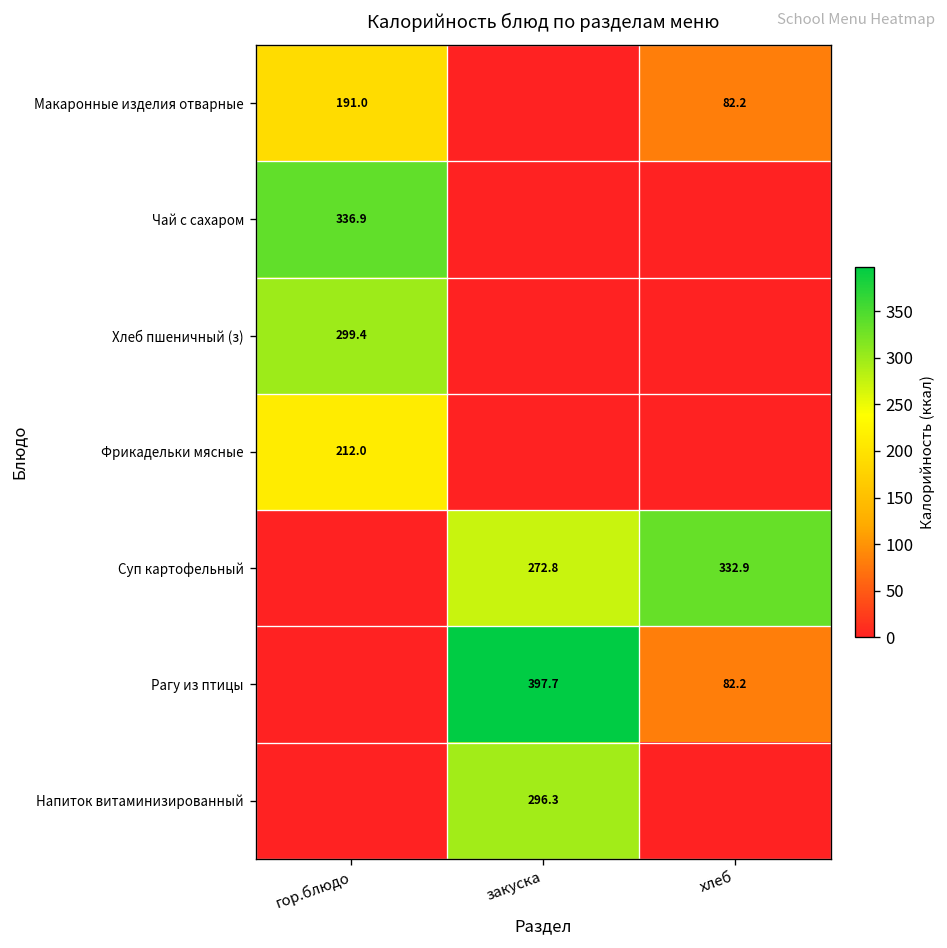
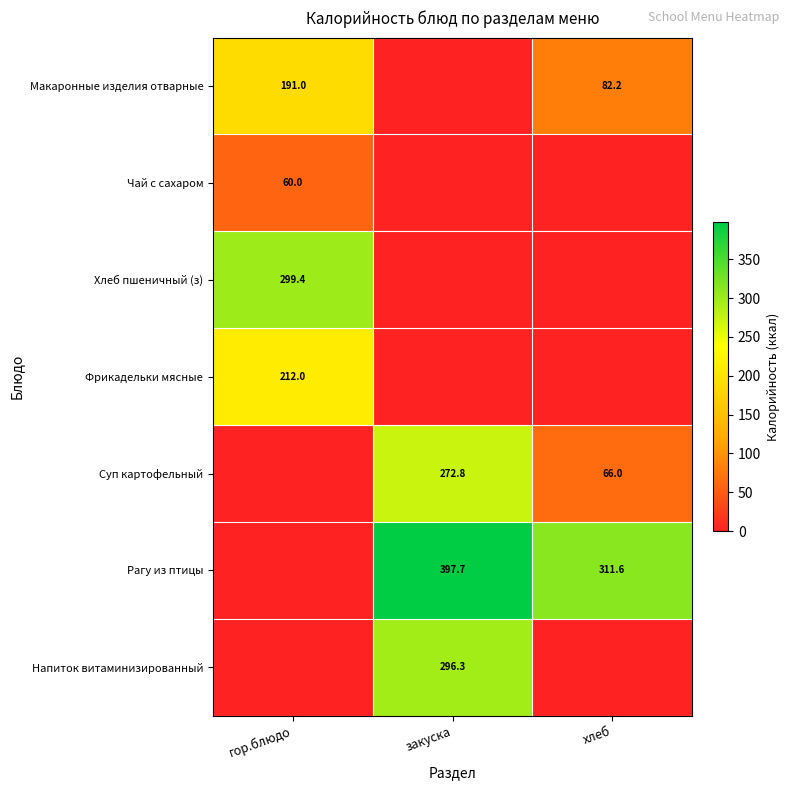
Чай с сахаром, гор.блюдо: 336.9 -> 60.0
Суп картофельный, хлеб: 332.9 -> 66.0
Рагу из птицы, хлеб: 82.2 -> 311.6
